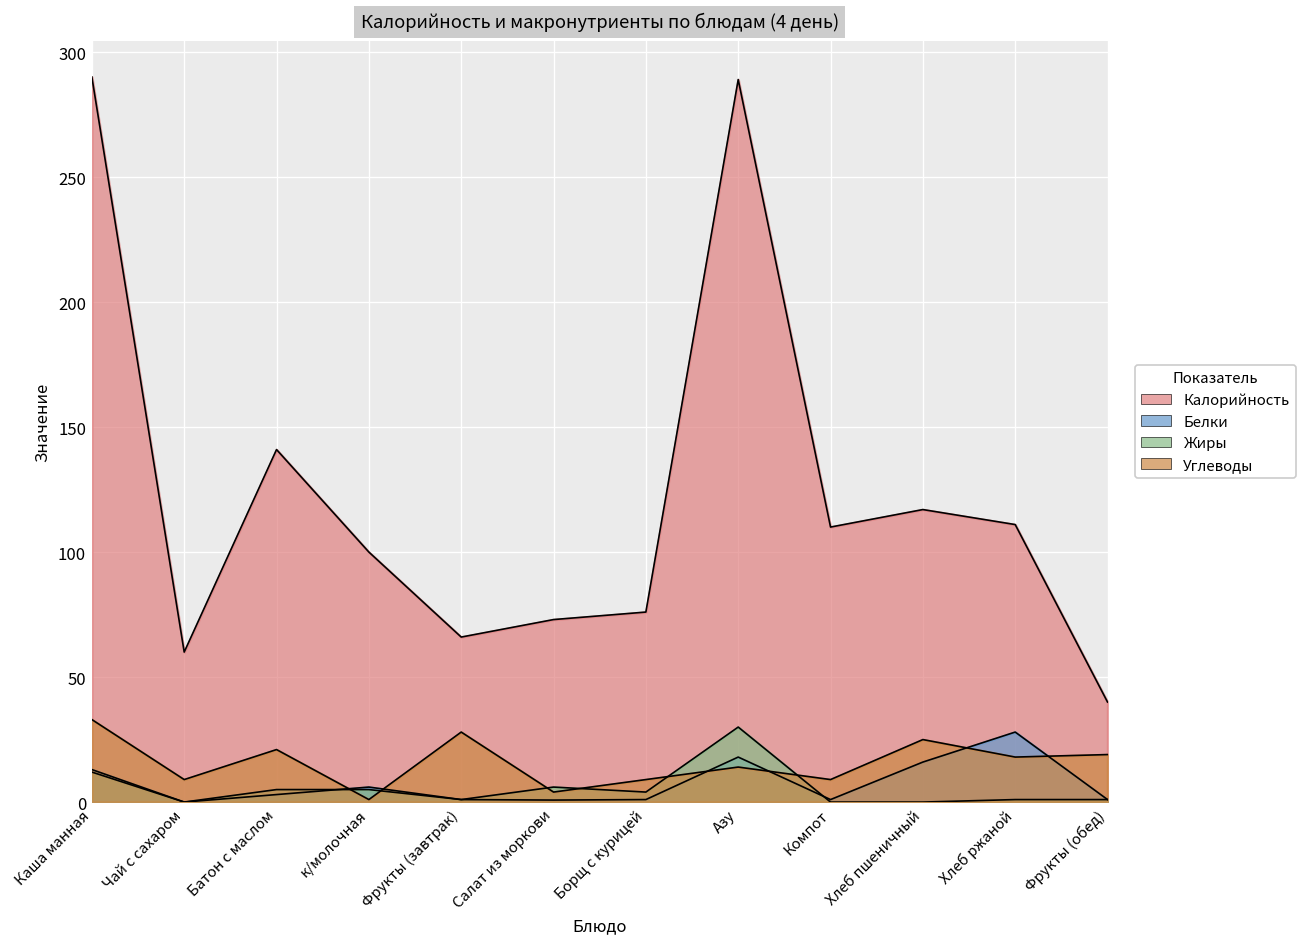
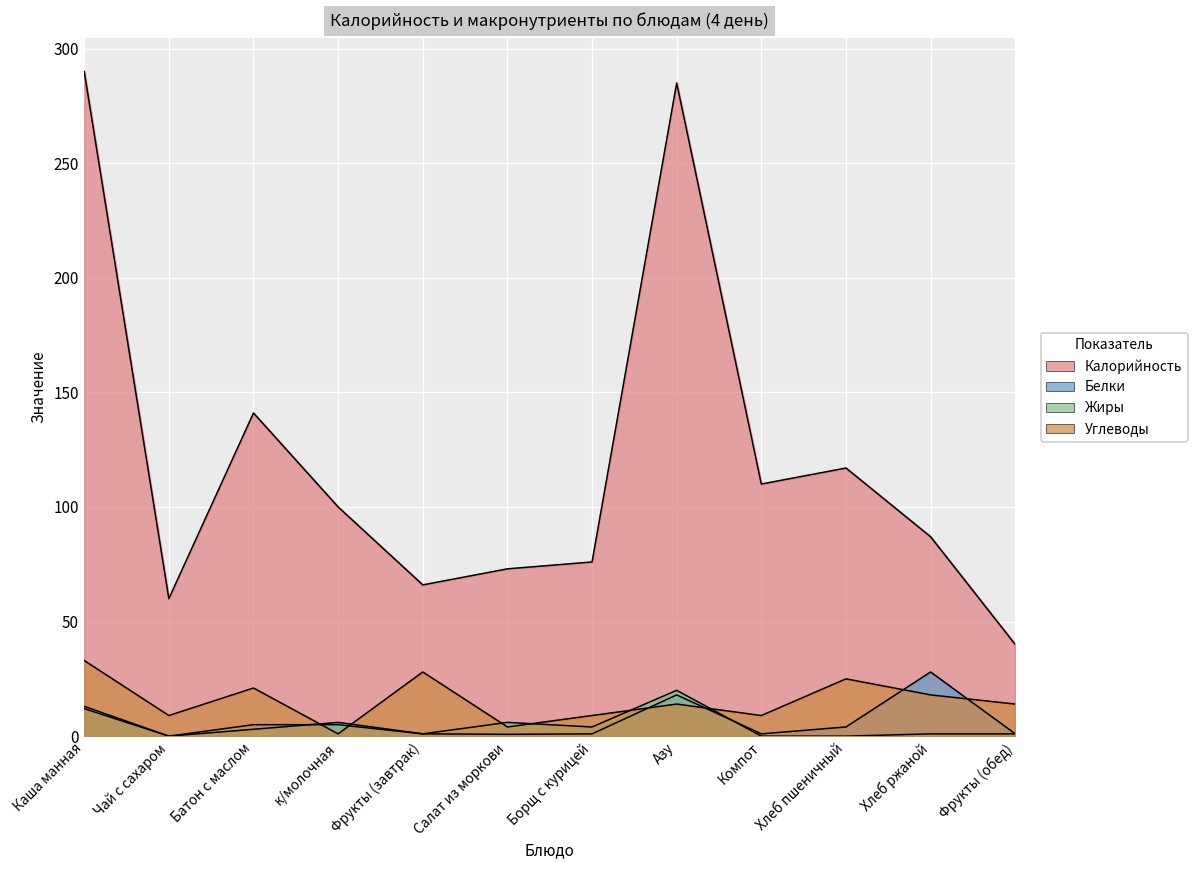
Калорийность, Азу: 289 -> 285
Жиры, Азу: 30 -> 20
Белки, Хлеб пшеничный: 16 -> 4
Калорийность, Хлеб ржаной: 111 -> 87
Углеводы, Фрукты (обед): 19 -> 14
